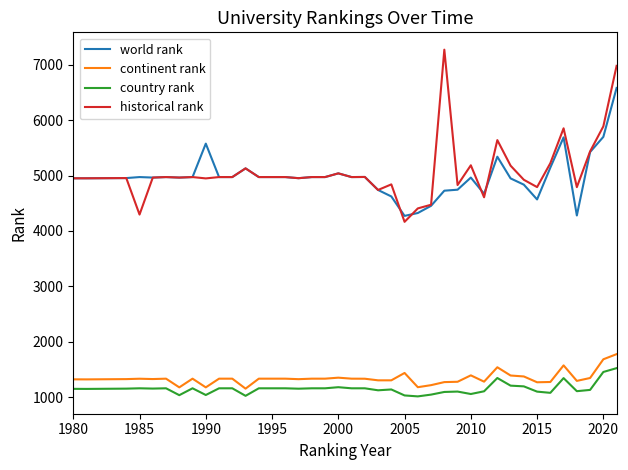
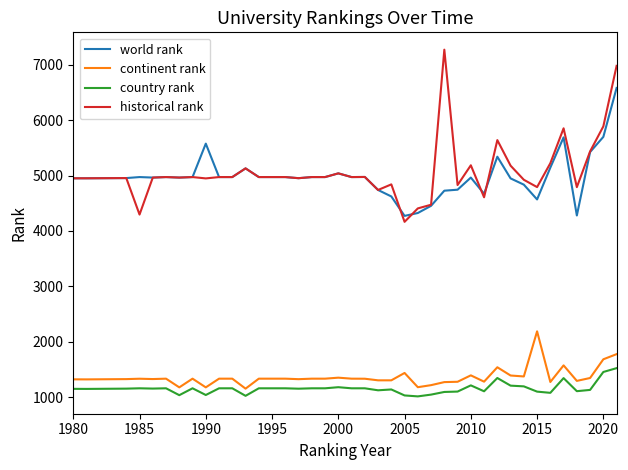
country rank, 2010: 1100 -> 1200
continent rank, 2015: 1300 -> 2200
